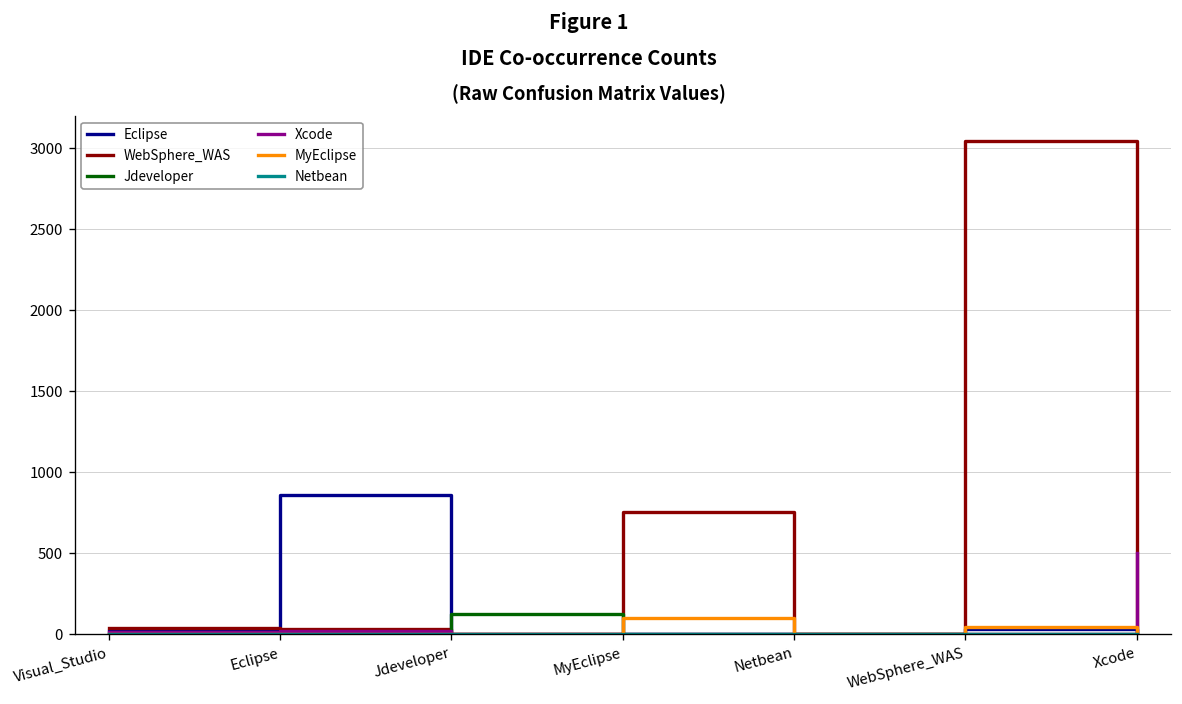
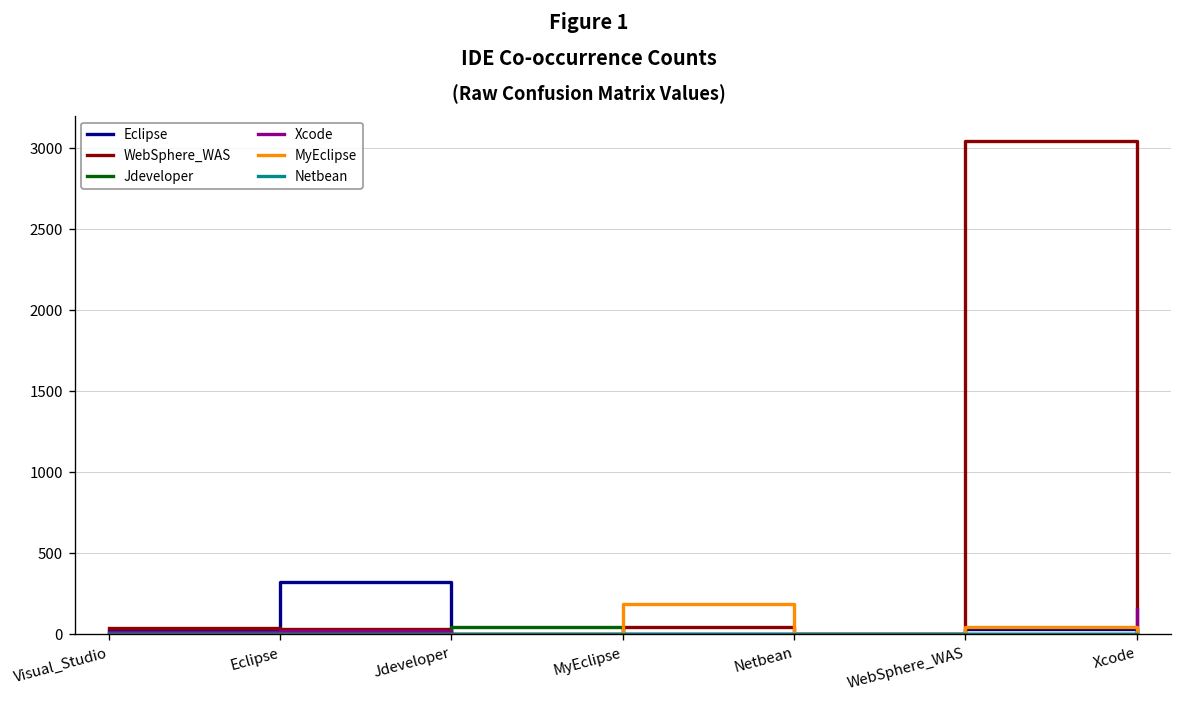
Eclipse, Eclipse: 860 -> 330
Jdeveloper, Jdeveloper: 130 -> 50
WebSphere_WAS, MyEclipse: 750 -> 50
MyEclipse, MyEclipse: 100 -> 180
Xcode, Xcode: 500 -> 160
